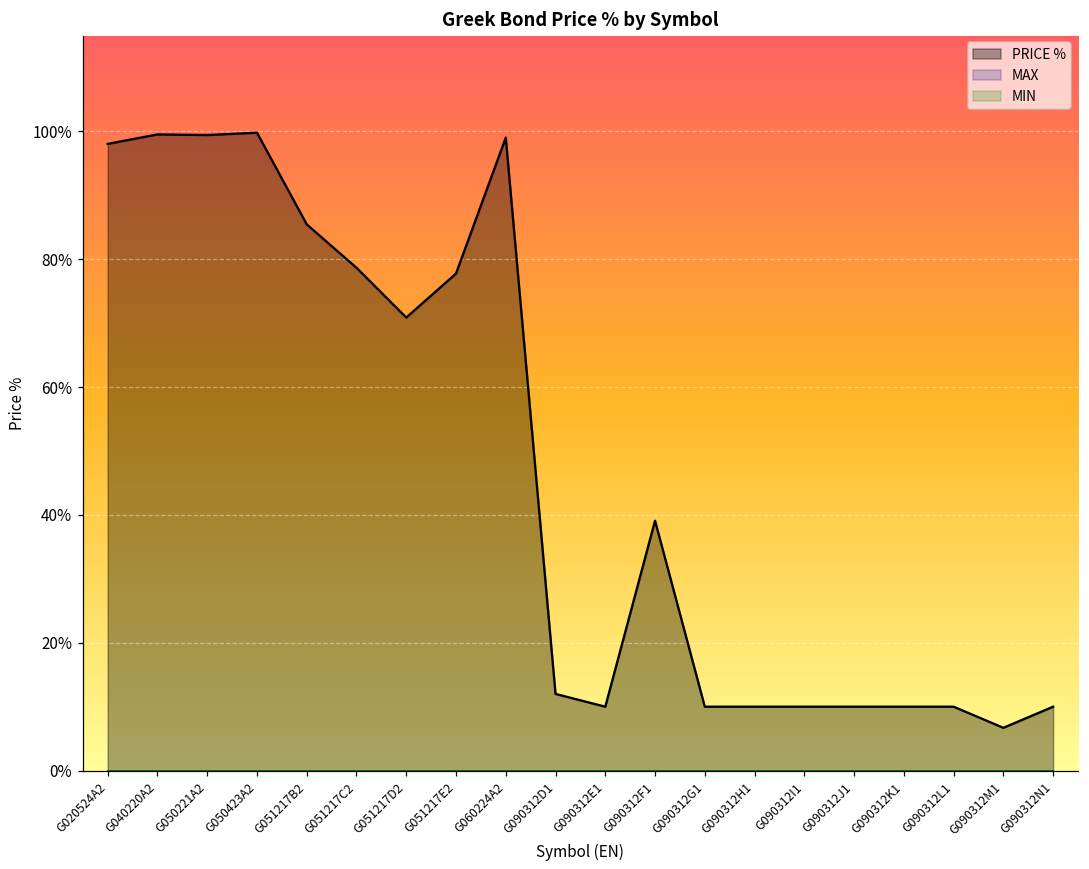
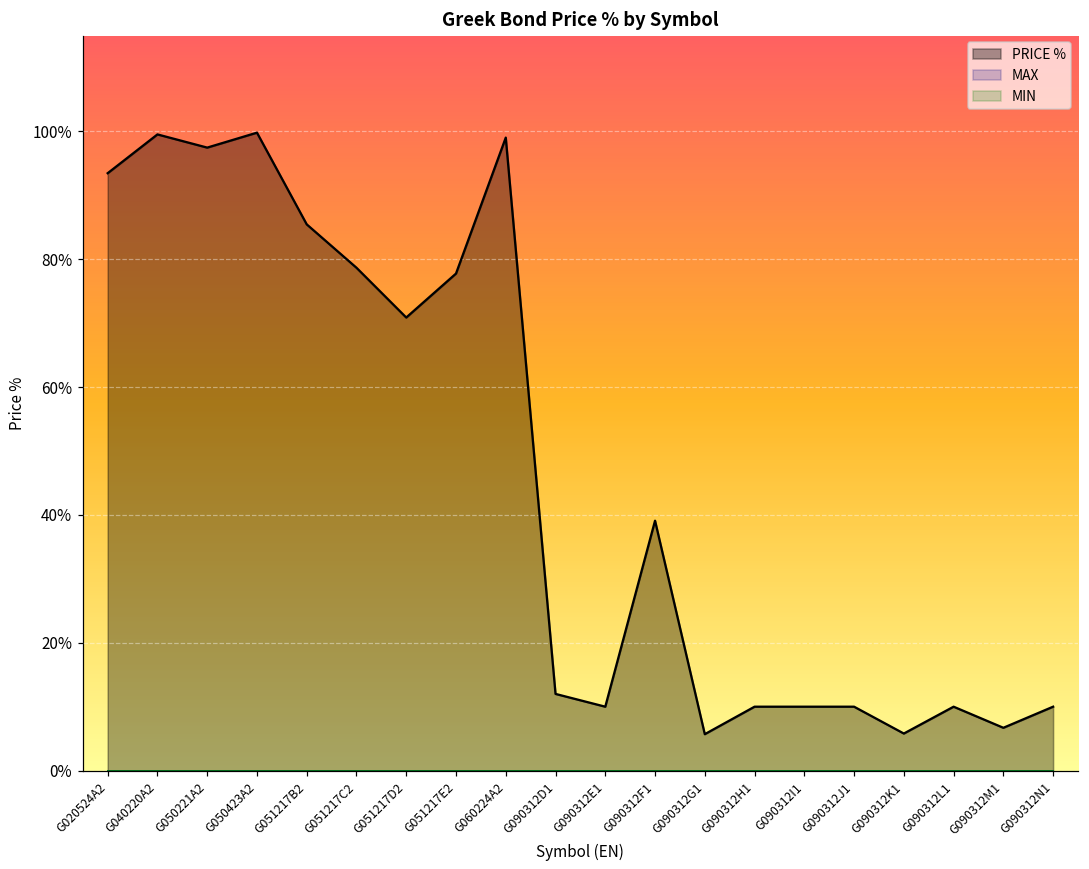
PRICE %, G020524A2: 98% -> 93%
PRICE %, G050221A2: 99% -> 97%
PRICE %, G090312G1: 10% -> 6%
PRICE %, G090312K1: 10% -> 6%
